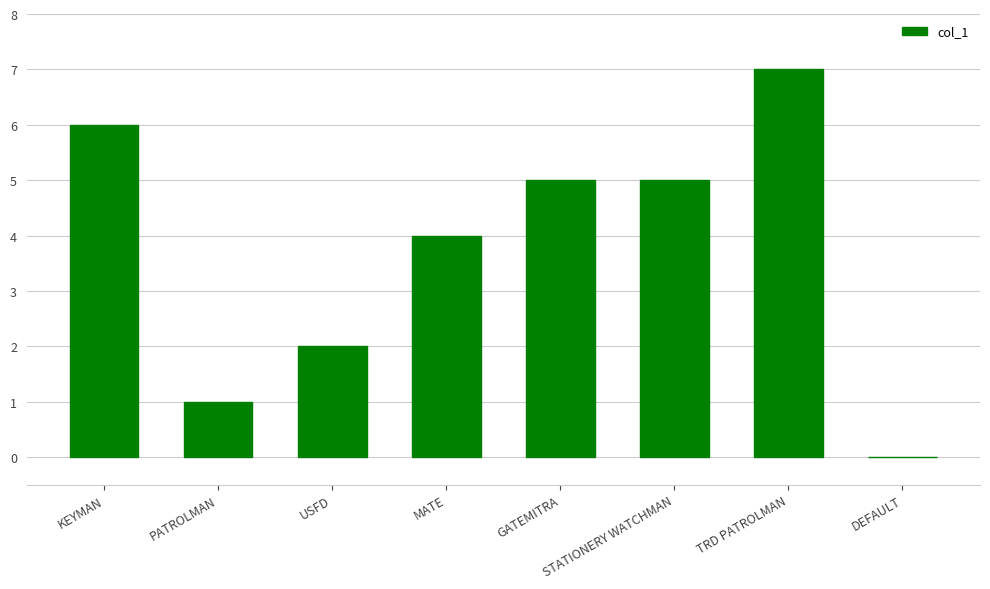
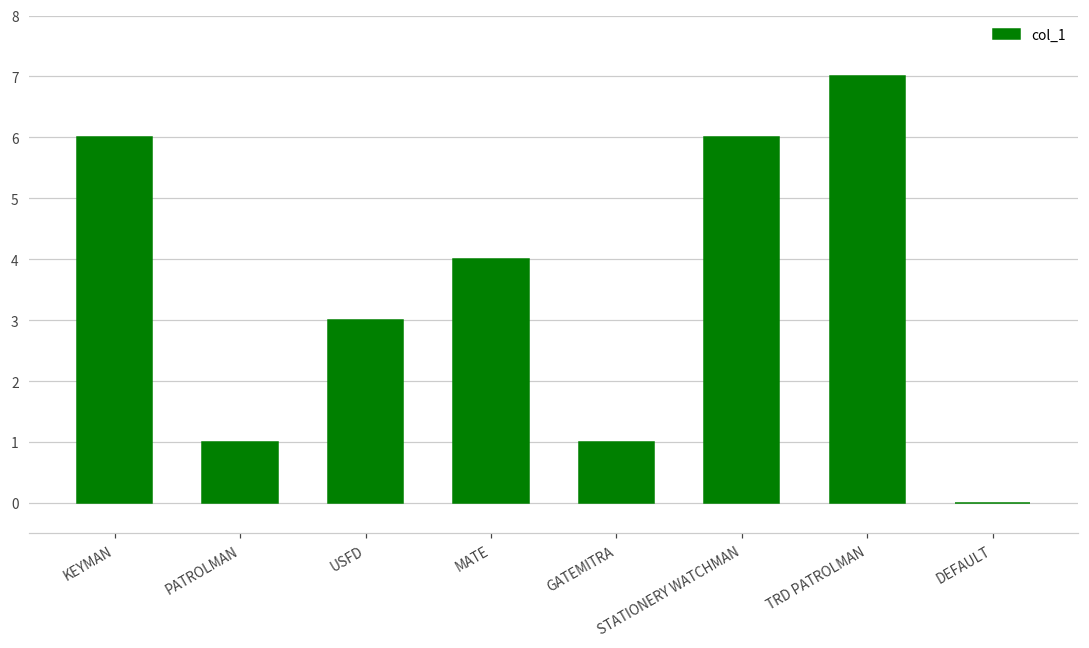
USFD: 2 -> 3
GATEMITRA: 5 -> 1
STATIONERY WATCHMAN: 5 -> 6
